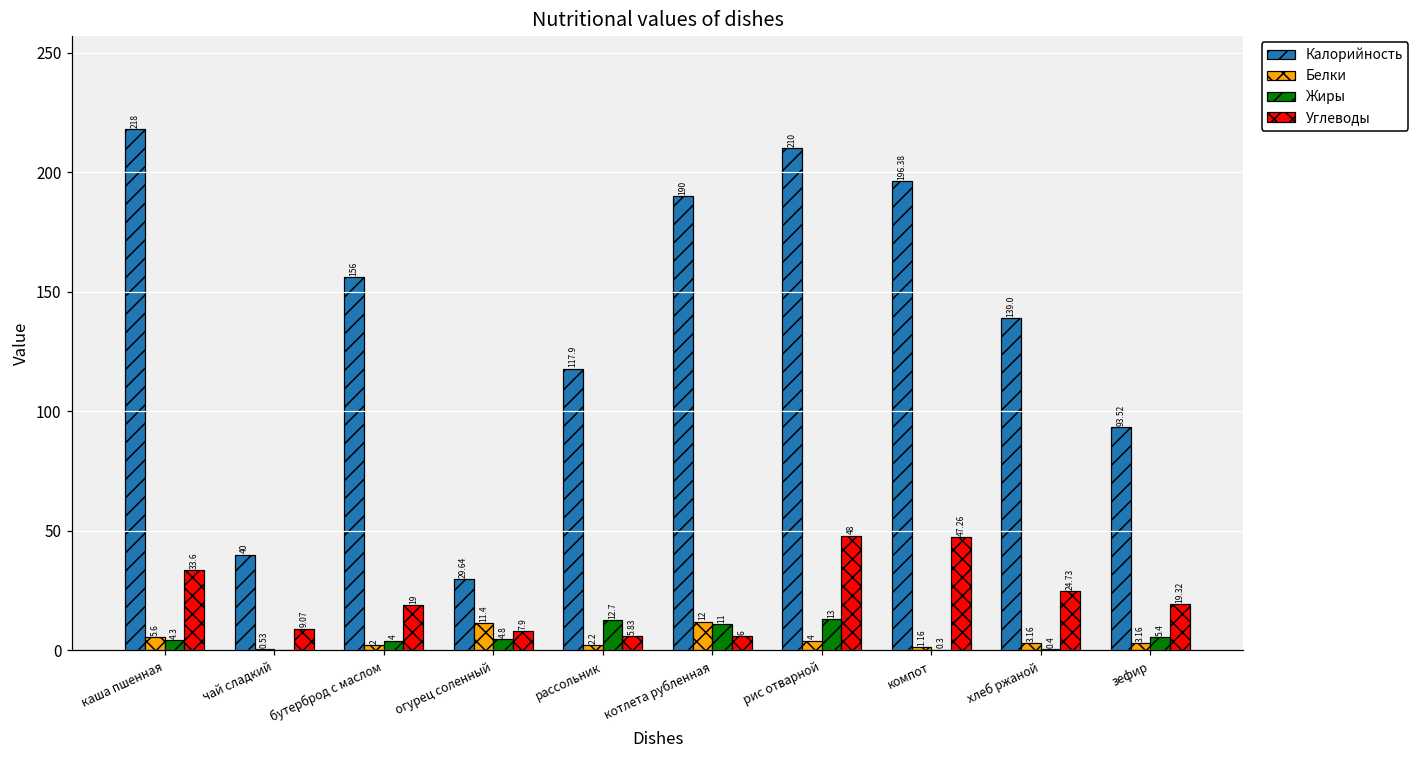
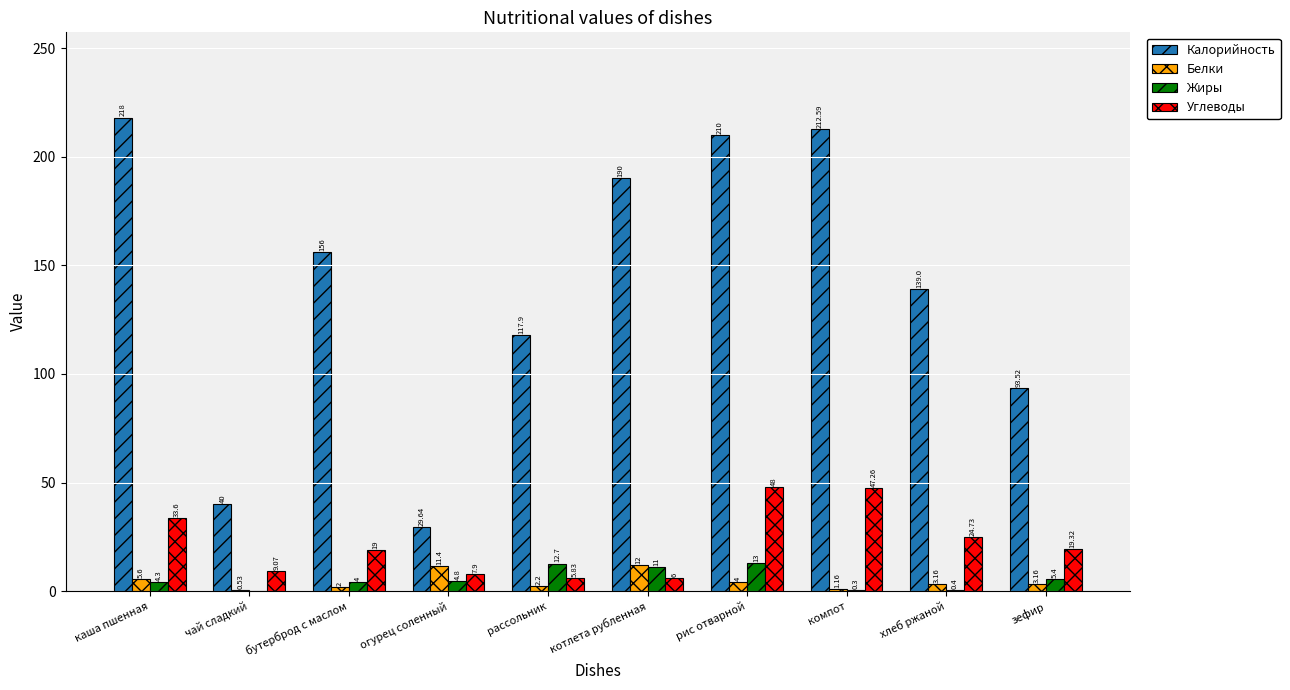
Калорийность, компот: 196.38 -> 212.59
